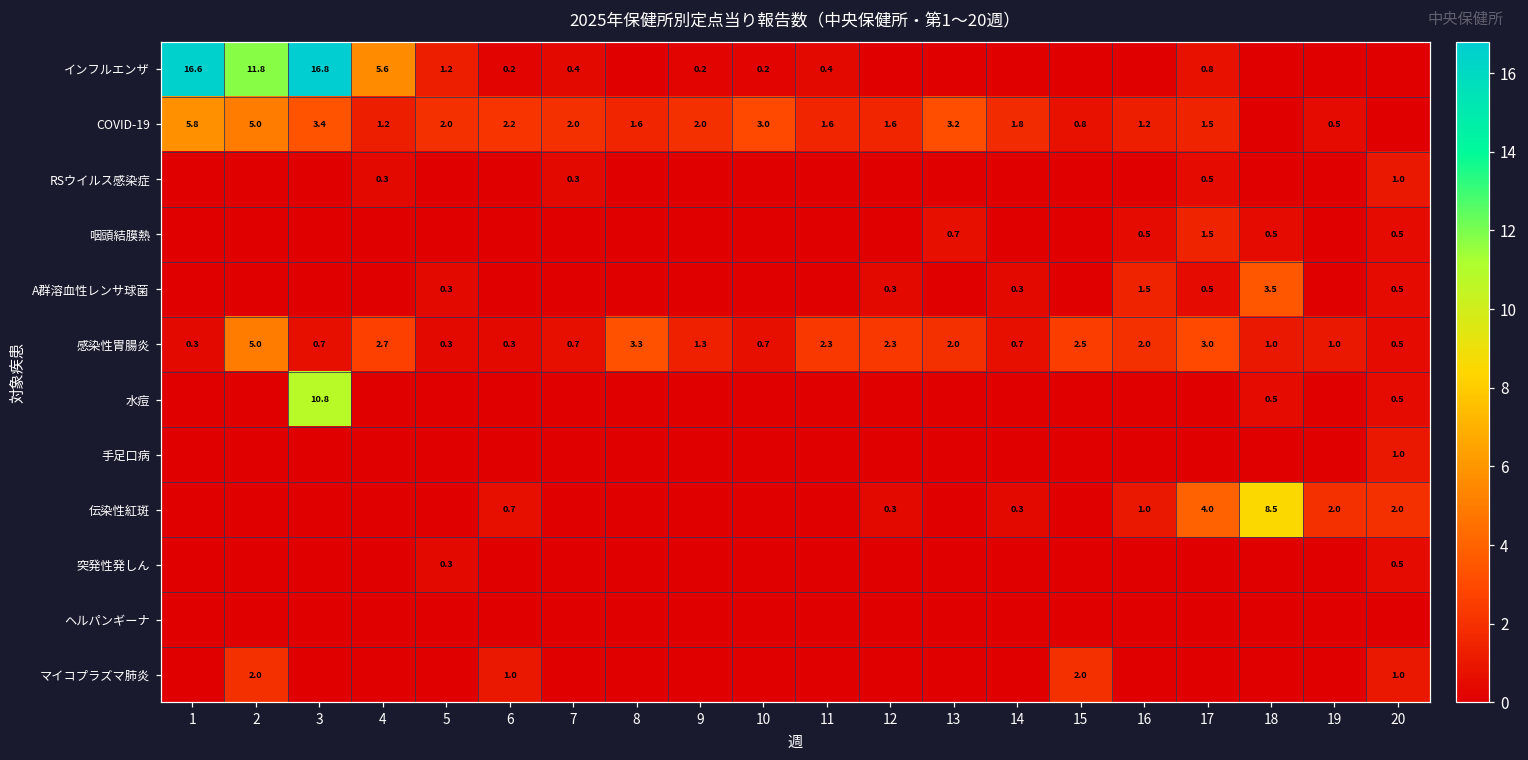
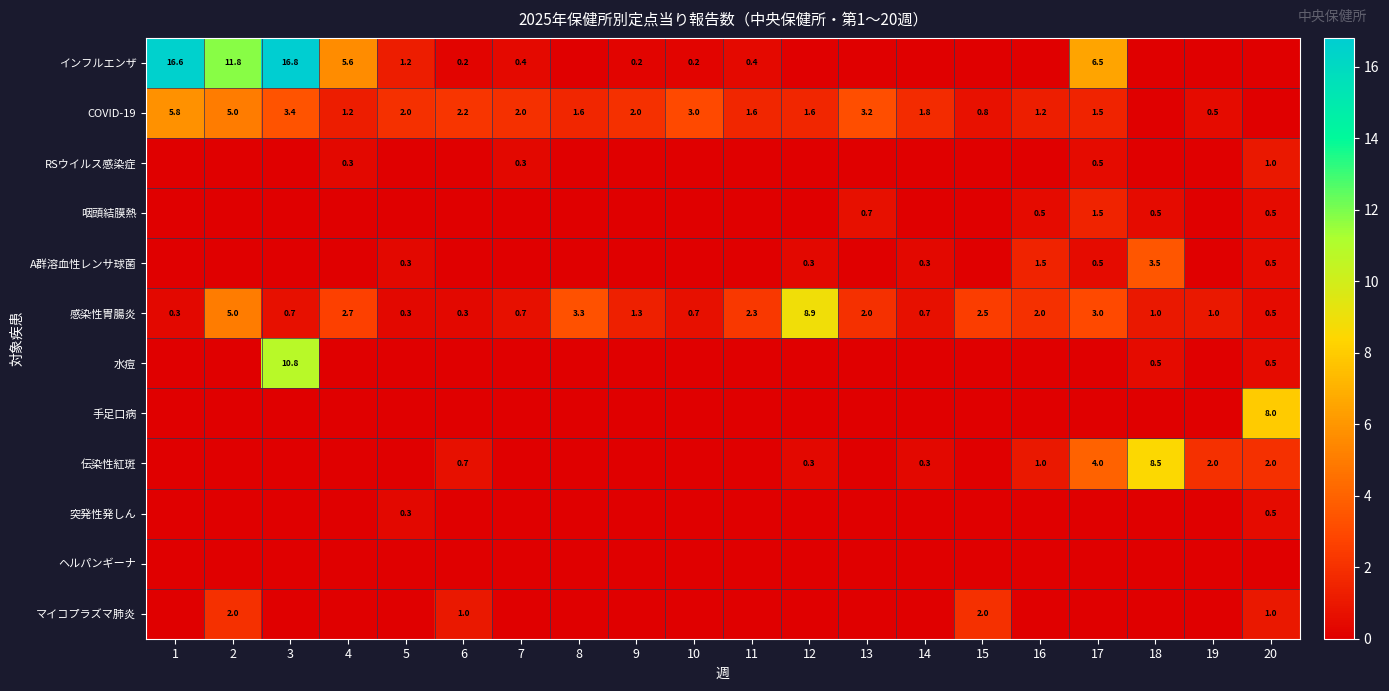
インフルエンザ, 17: 0.8 -> 6.5
感染性胃腸炎, 12: 2.3 -> 8.9
手足口病, 20: 1.0 -> 8.0
